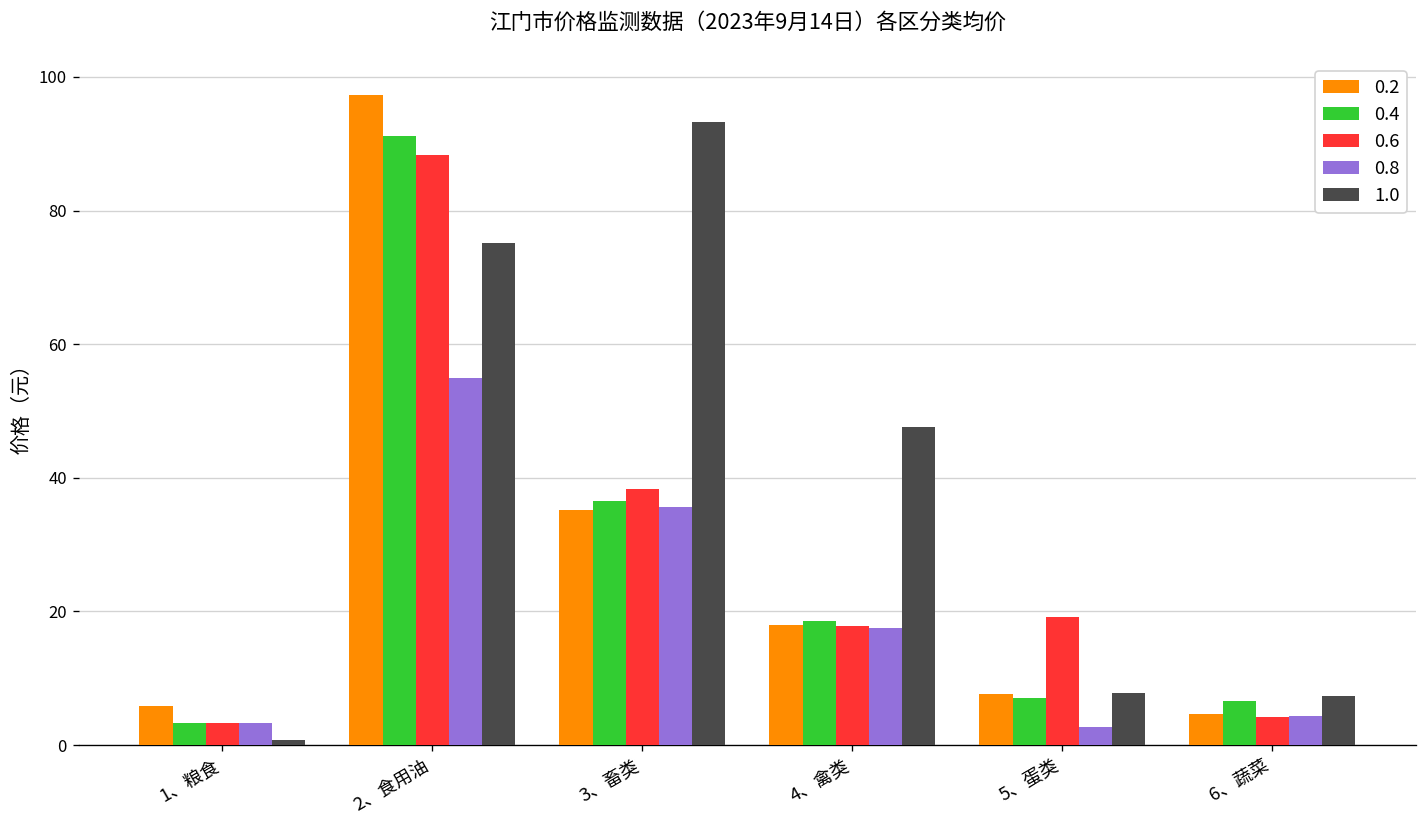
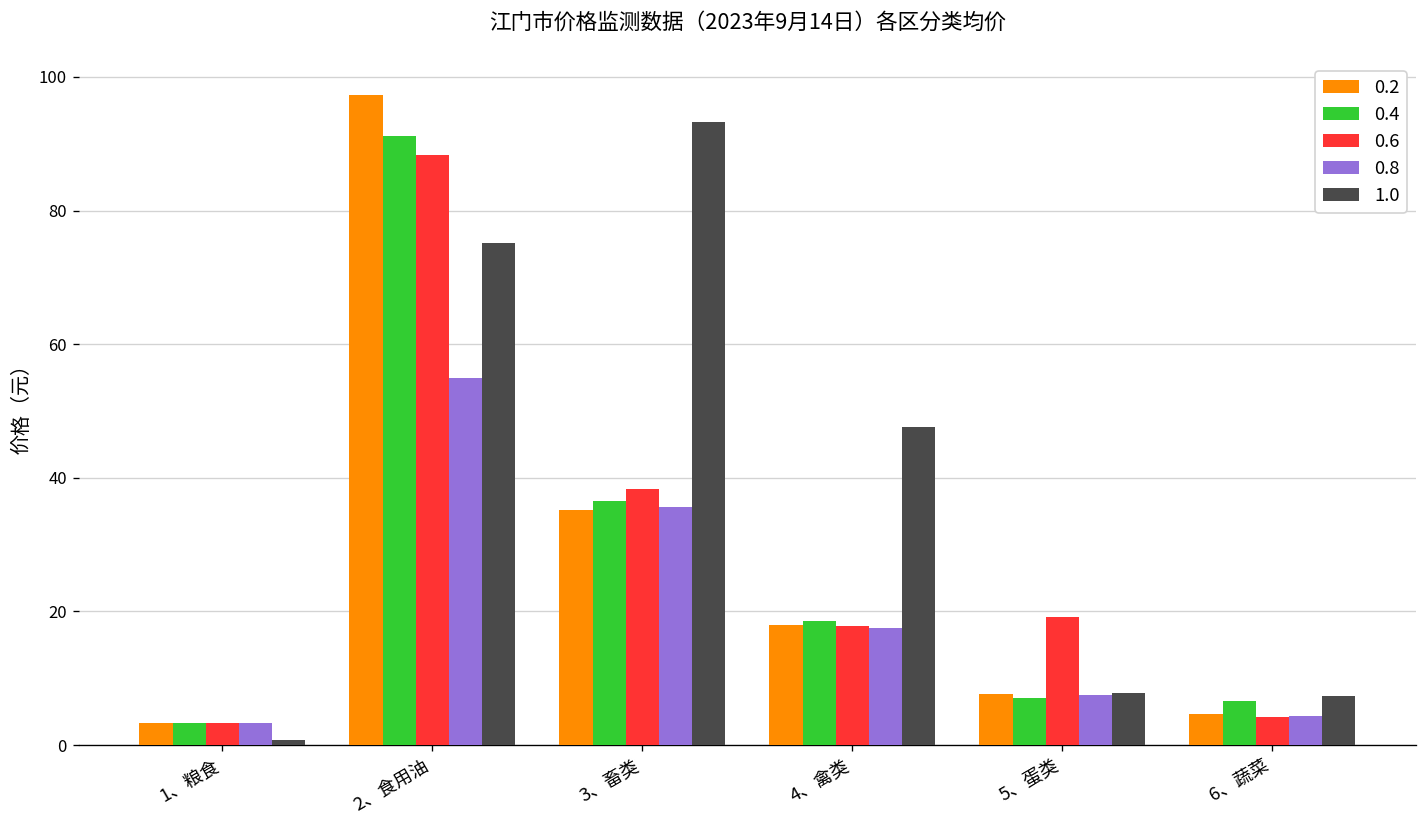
0.2, 1、粮食: 6 -> 3
0.8, 5、蛋类: 3 -> 8
